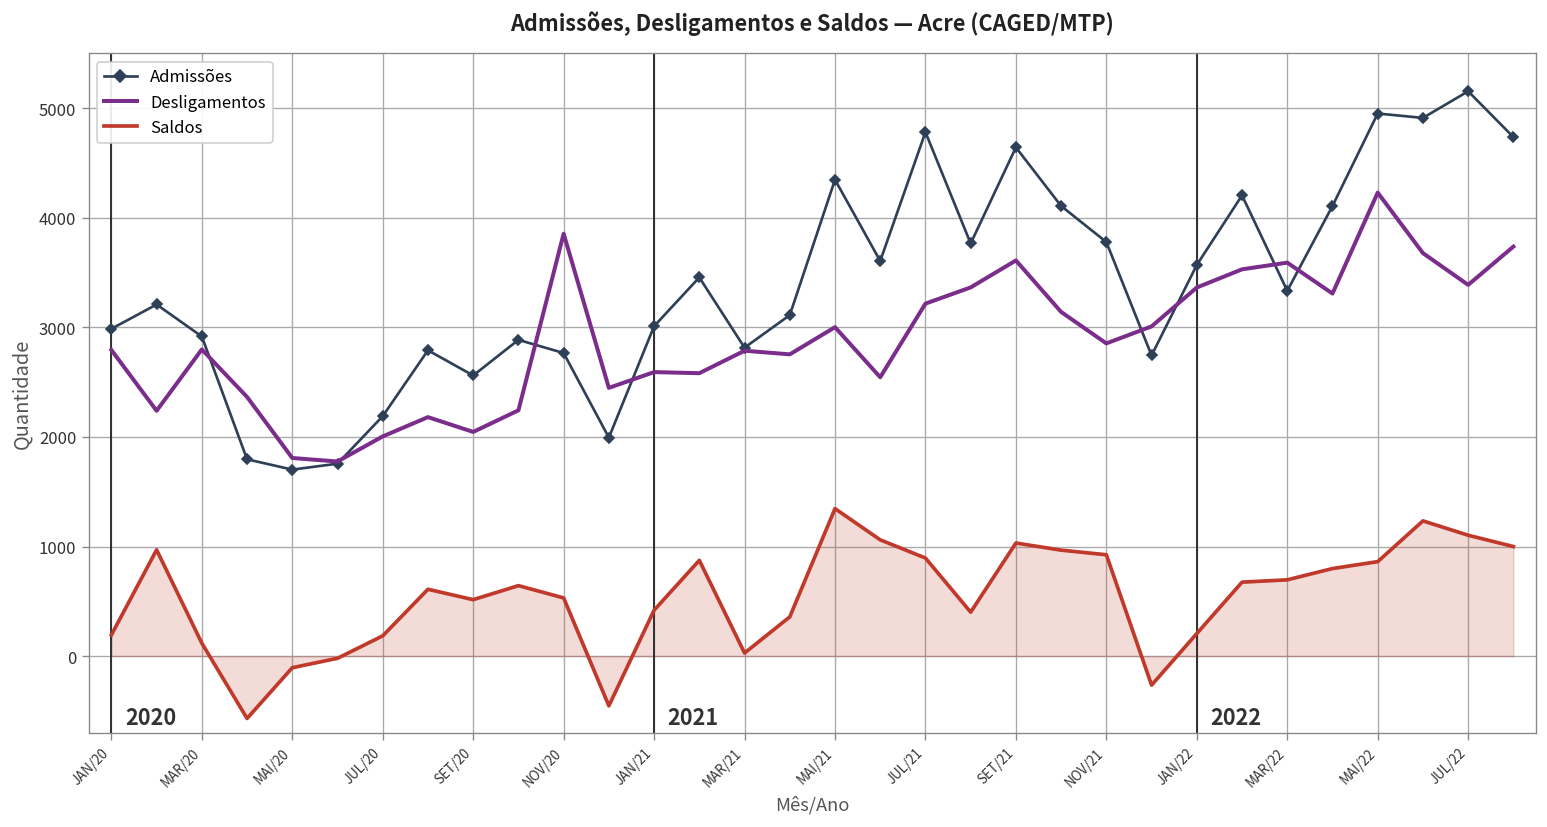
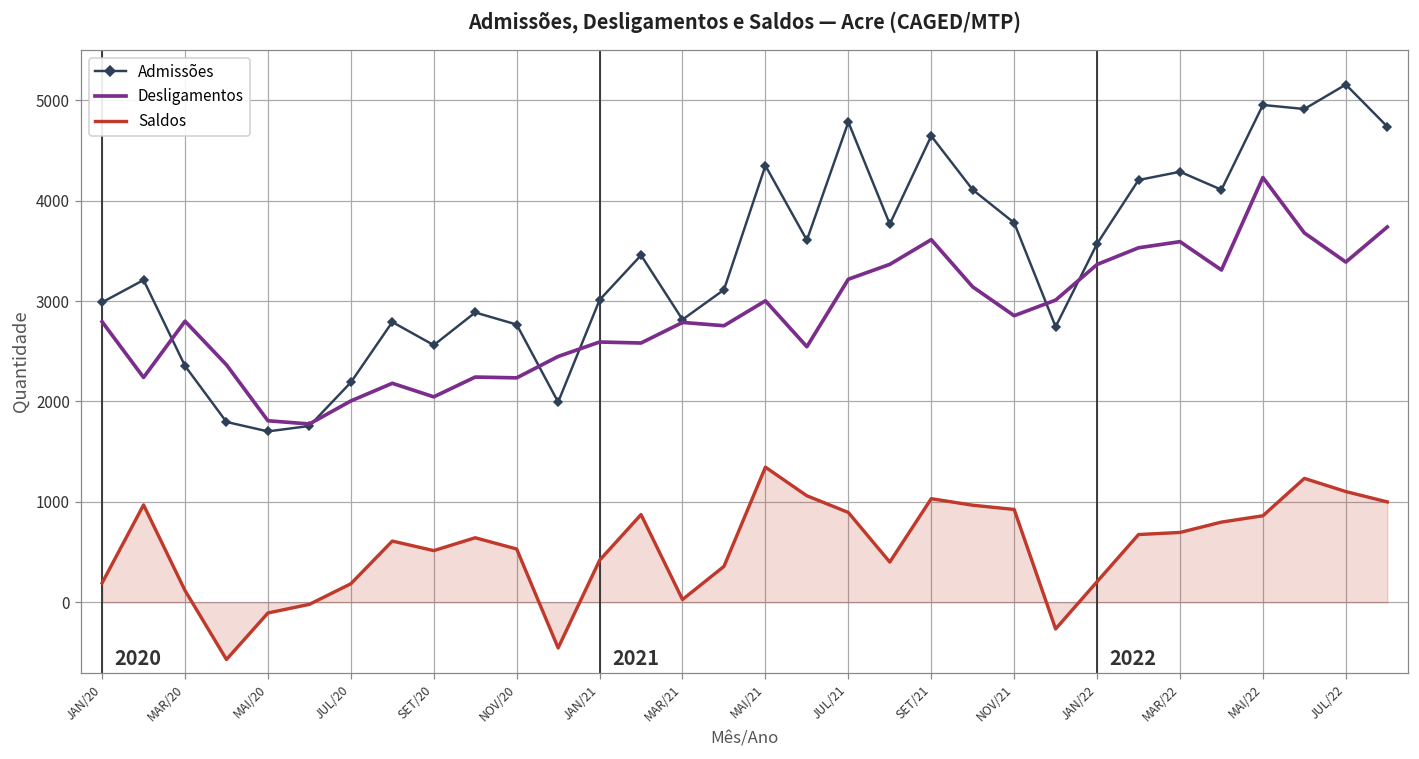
Admissões, MAR/20: 2900 -> 2400
Desligamentos, NOV/20: 3900 -> 2200
Admissões, MAR/22: 3300 -> 4300
